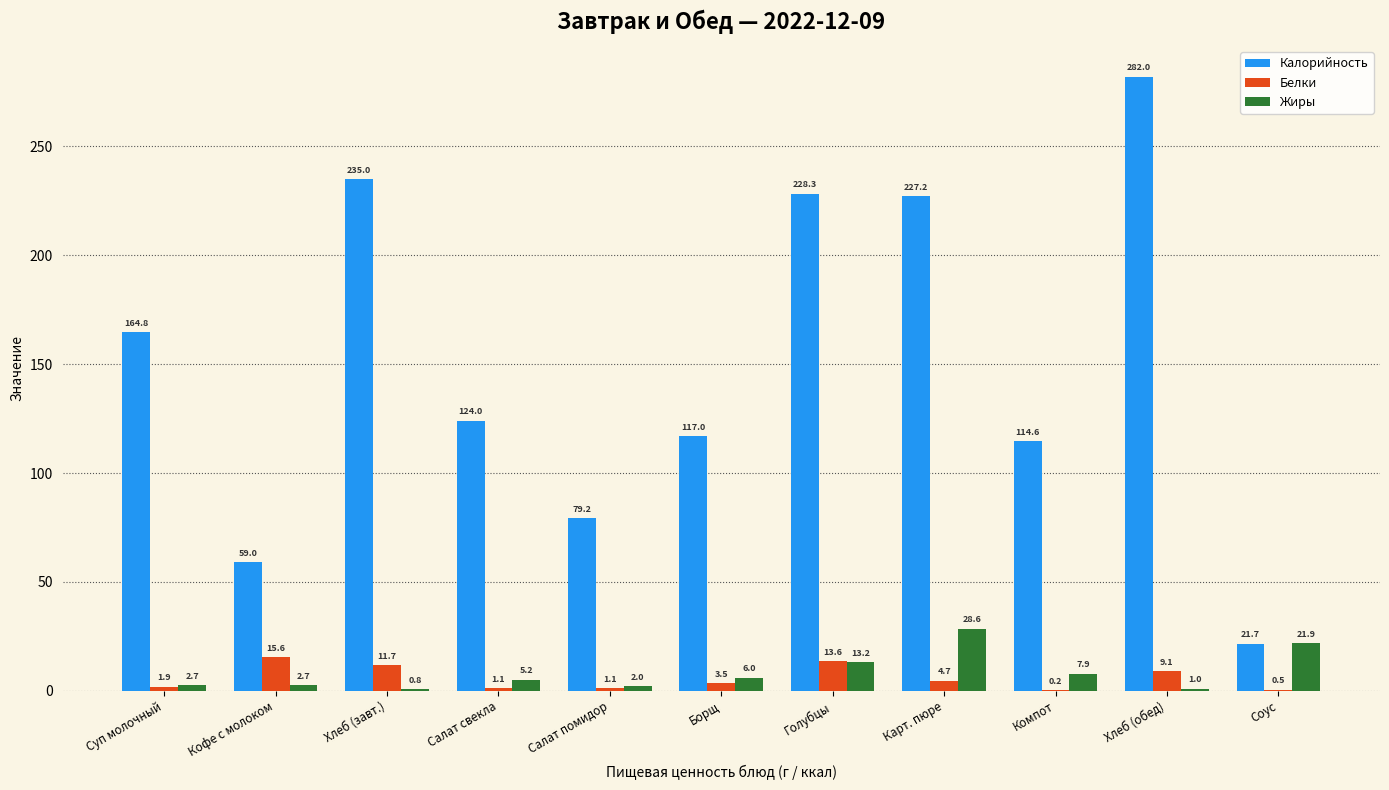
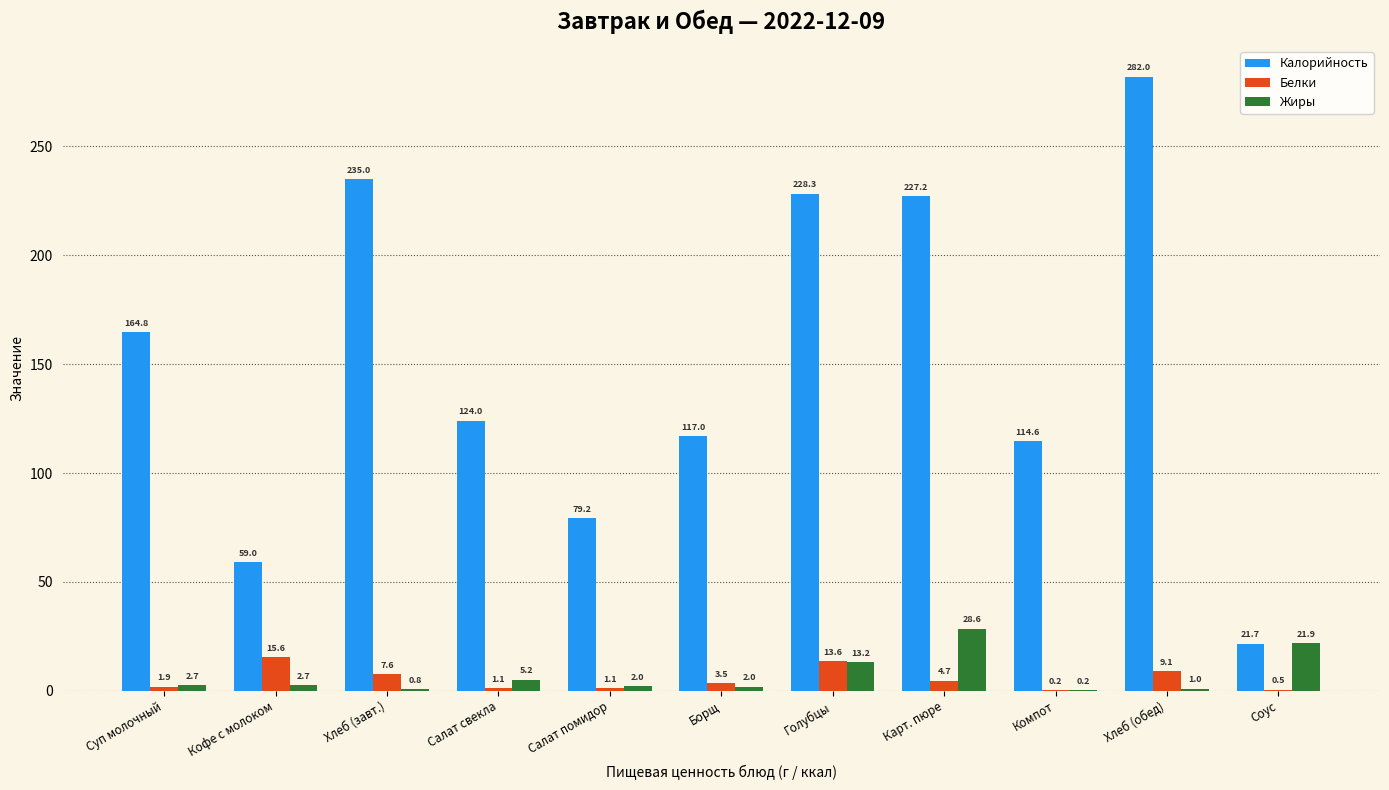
Белки, Хлеб (завт.): 11.7 -> 7.6
Жиры, Борщ: 6.0 -> 2.0
Жиры, Компот: 7.9 -> 0.2
